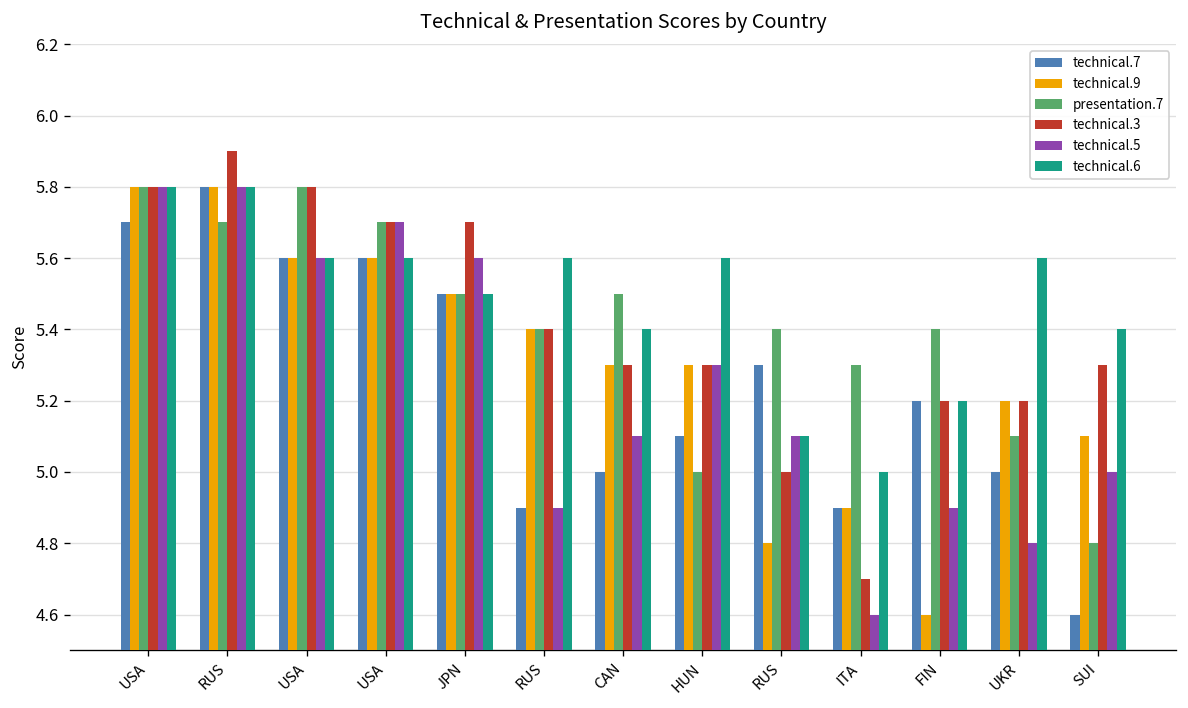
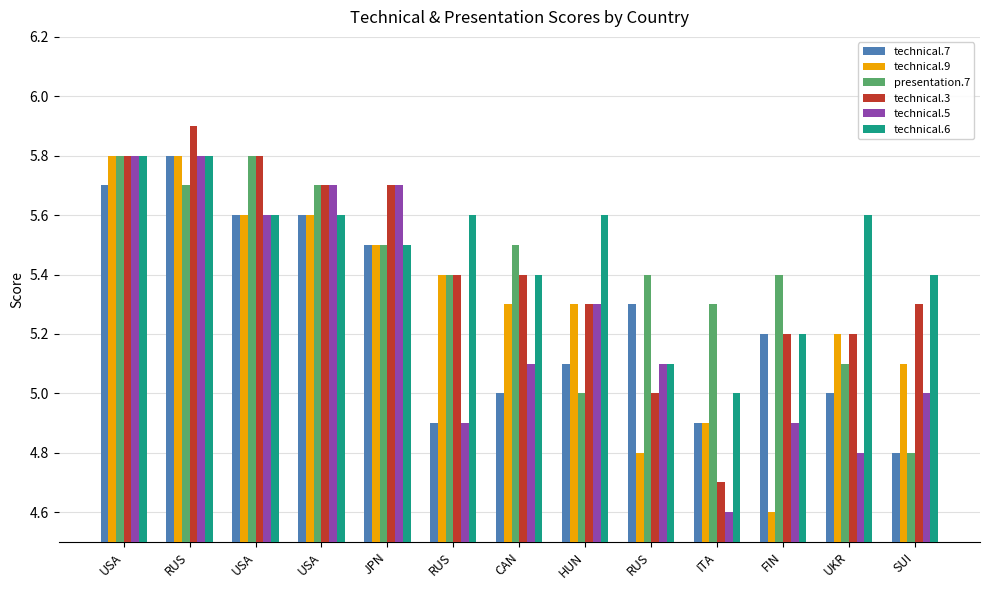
technical.5, JPN: 5.6 -> 5.7
technical.3, CAN: 5.3 -> 5.4
technical.7, SUI: 4.6 -> 4.8
